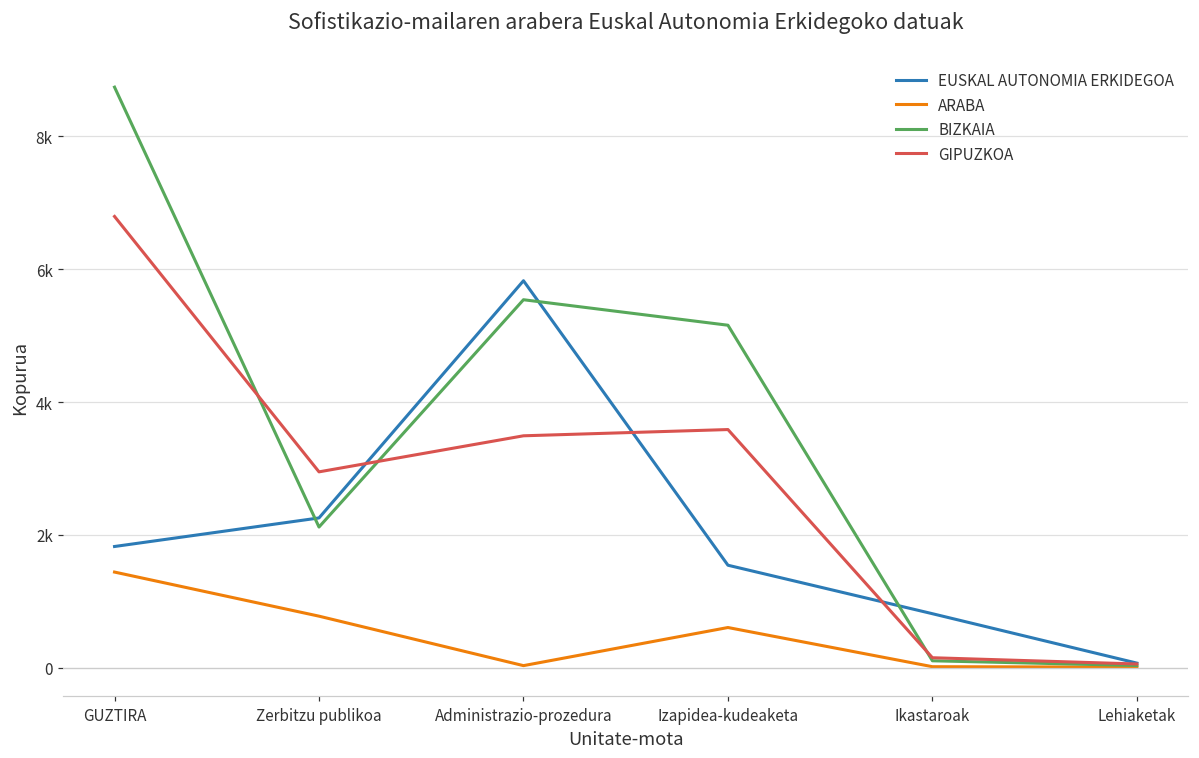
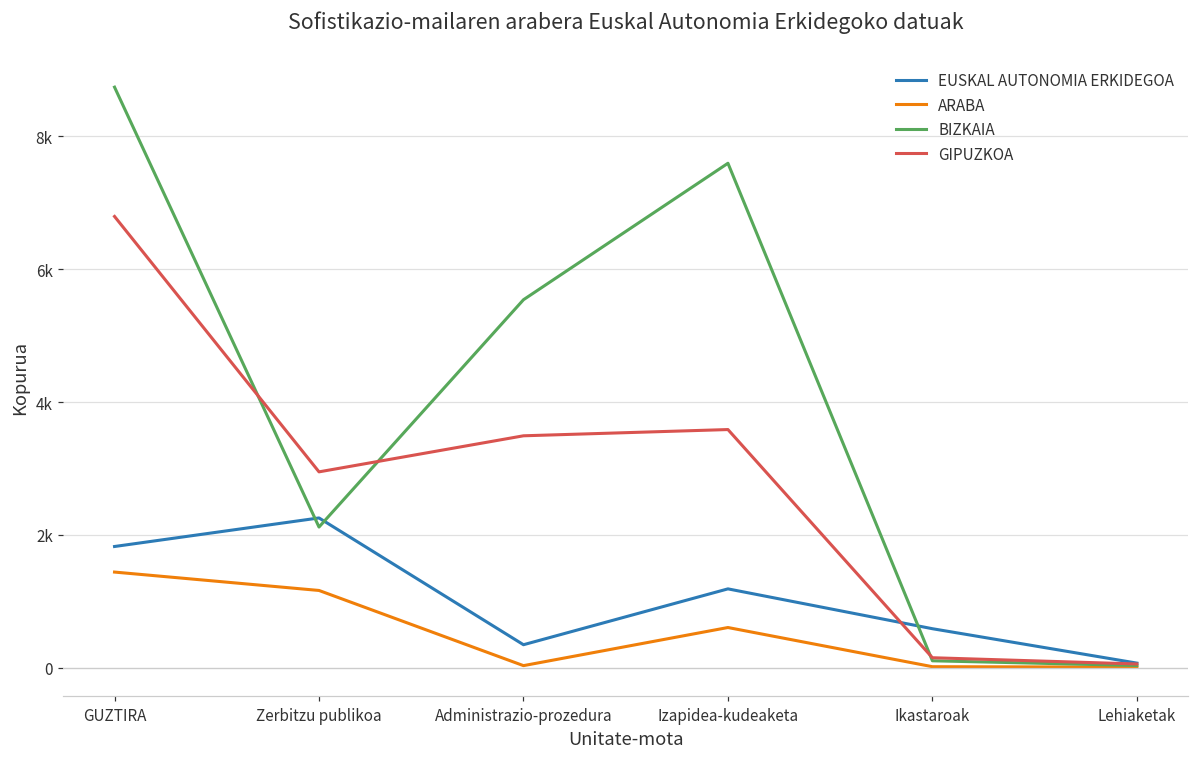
ARABA, Zerbitzu publikoa: 800 -> 1200
EUSKAL AUTONOMIA ERKIDEGOA, Administrazio-prozedura: 5800 -> 300
EUSKAL AUTONOMIA ERKIDEGOA, Izapidea-kudeaketa: 1500 -> 1200
BIZKAIA, Izapidea-kudeaketa: 5200 -> 7600
EUSKAL AUTONOMIA ERKIDEGOA, Ikastaroak: 800 -> 600
